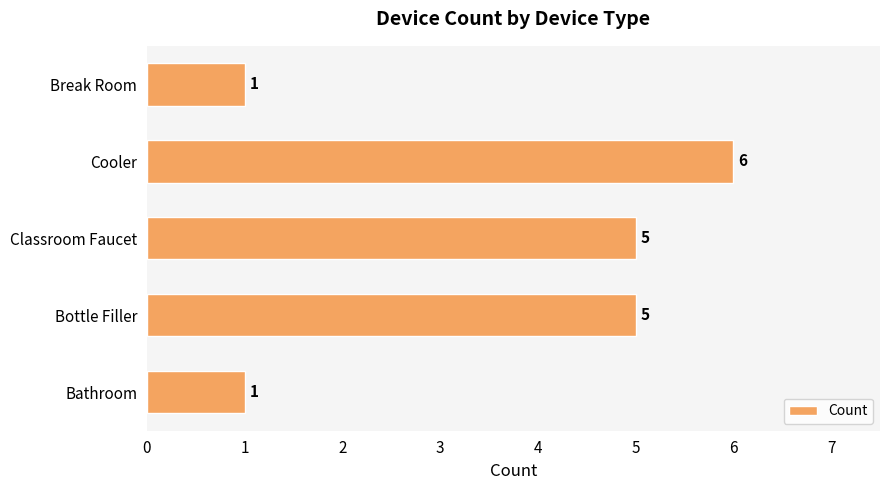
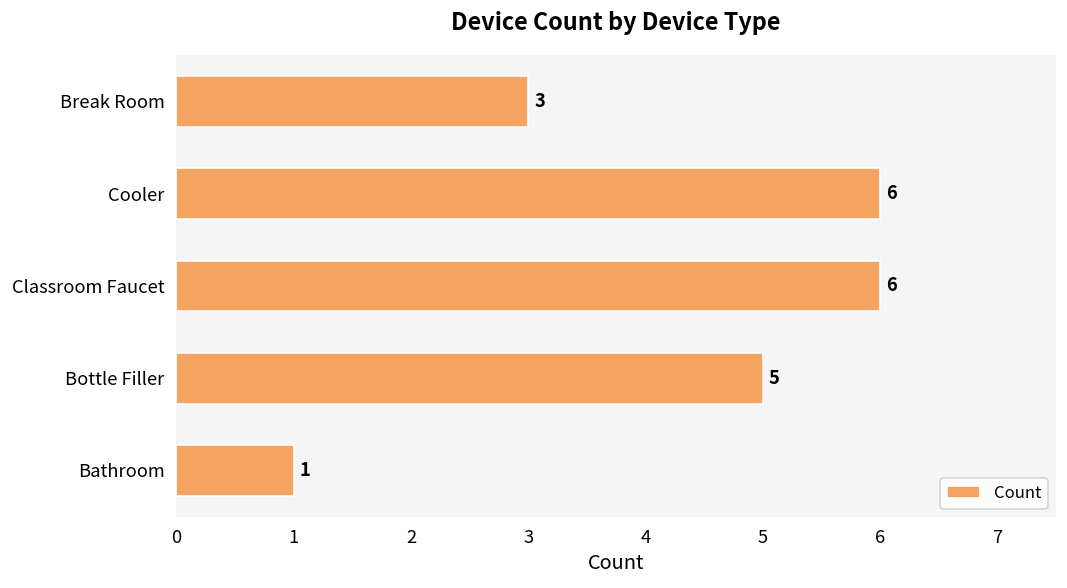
Break Room: 1 -> 3
Classroom Faucet: 5 -> 6
